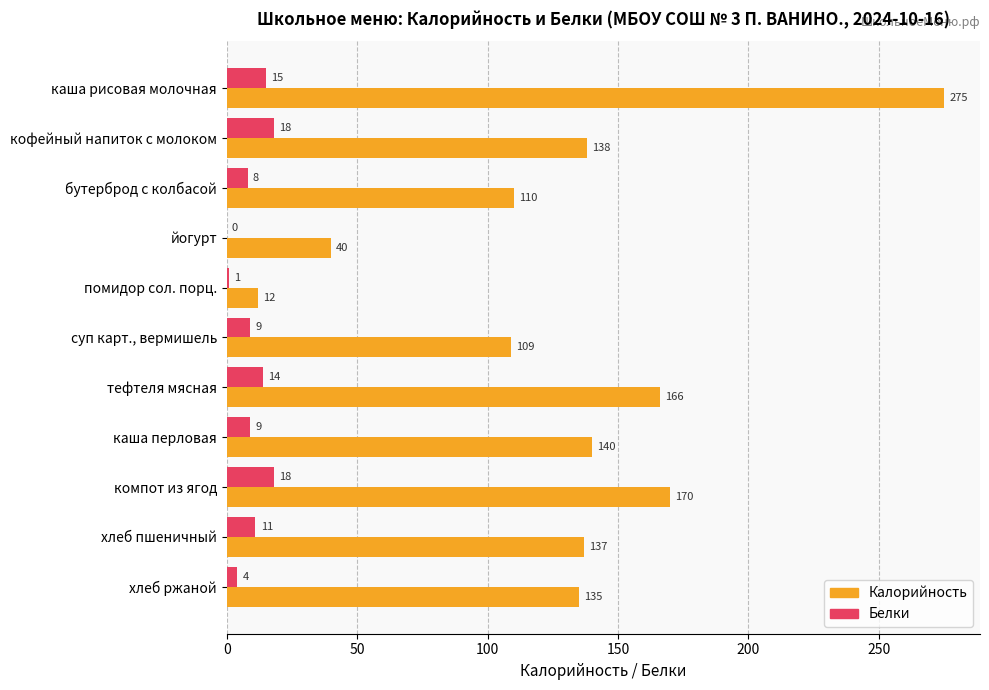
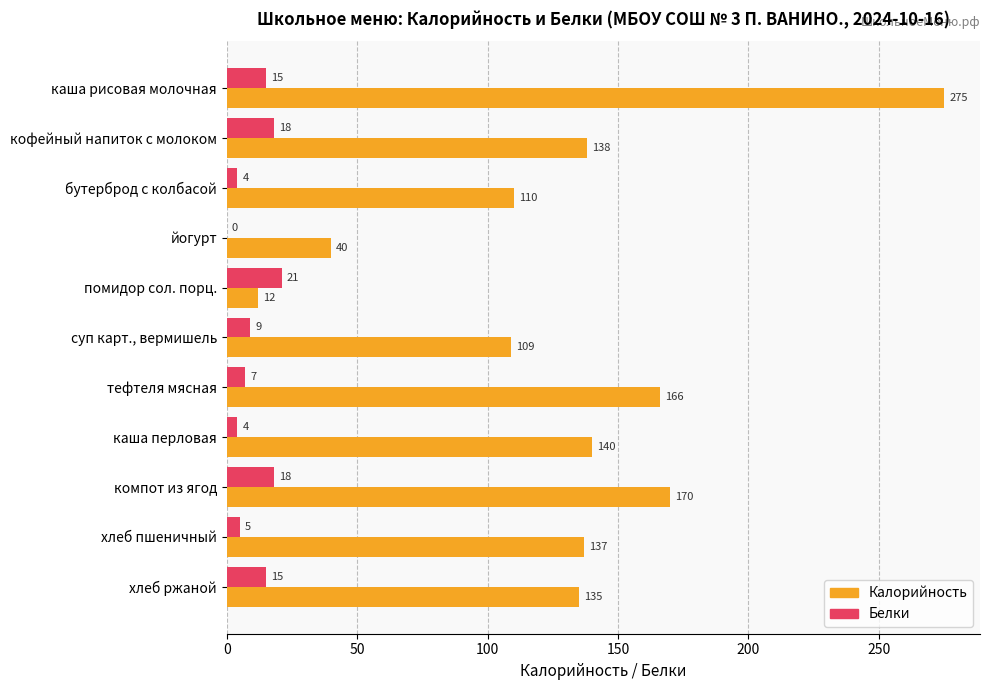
Белки, бутерброд с колбасой: 8 -> 4
Белки, помидор сол. порц.: 1 -> 21
Белки, тефтеля мясная: 14 -> 7
Белки, каша перловая: 9 -> 4
Белки, хлеб пшеничный: 11 -> 5
Белки, хлеб ржаной: 4 -> 15
